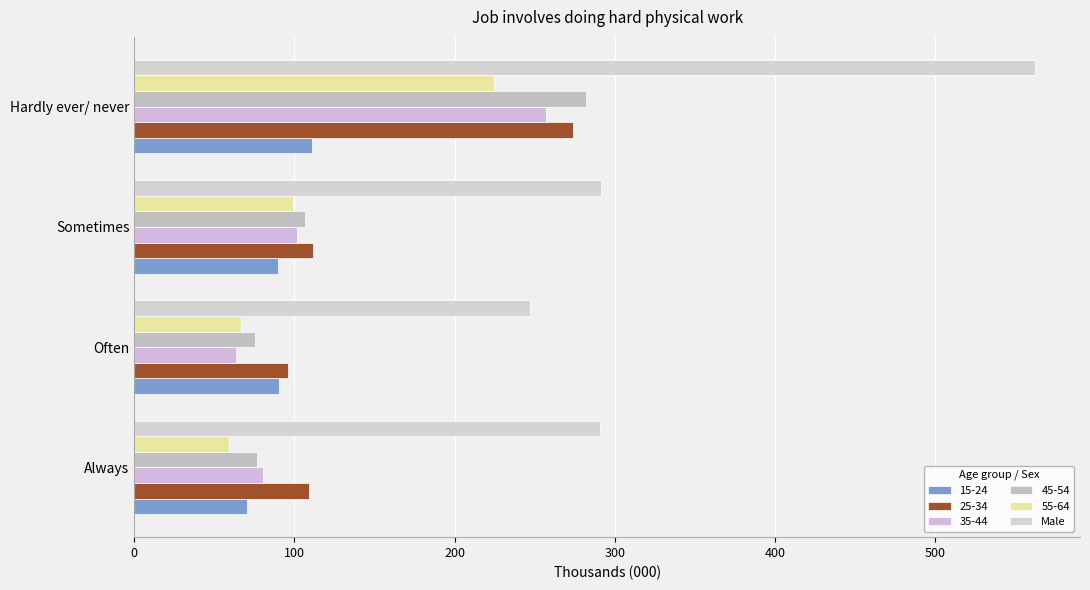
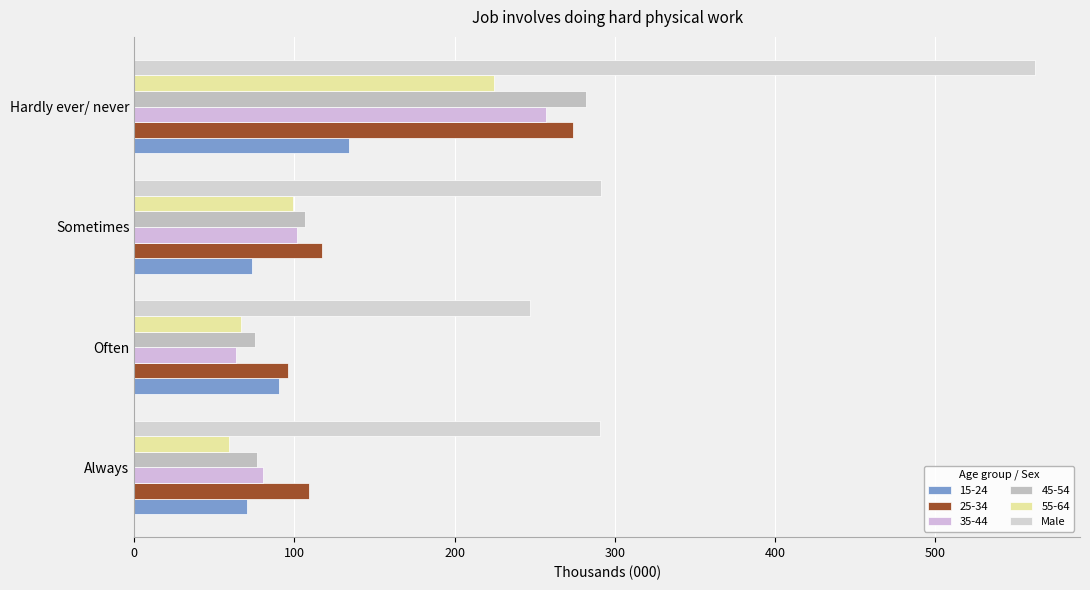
15-24, Hardly ever/ never: 111 -> 134
25-34, Sometimes: 112 -> 117
15-24, Sometimes: 90 -> 74
